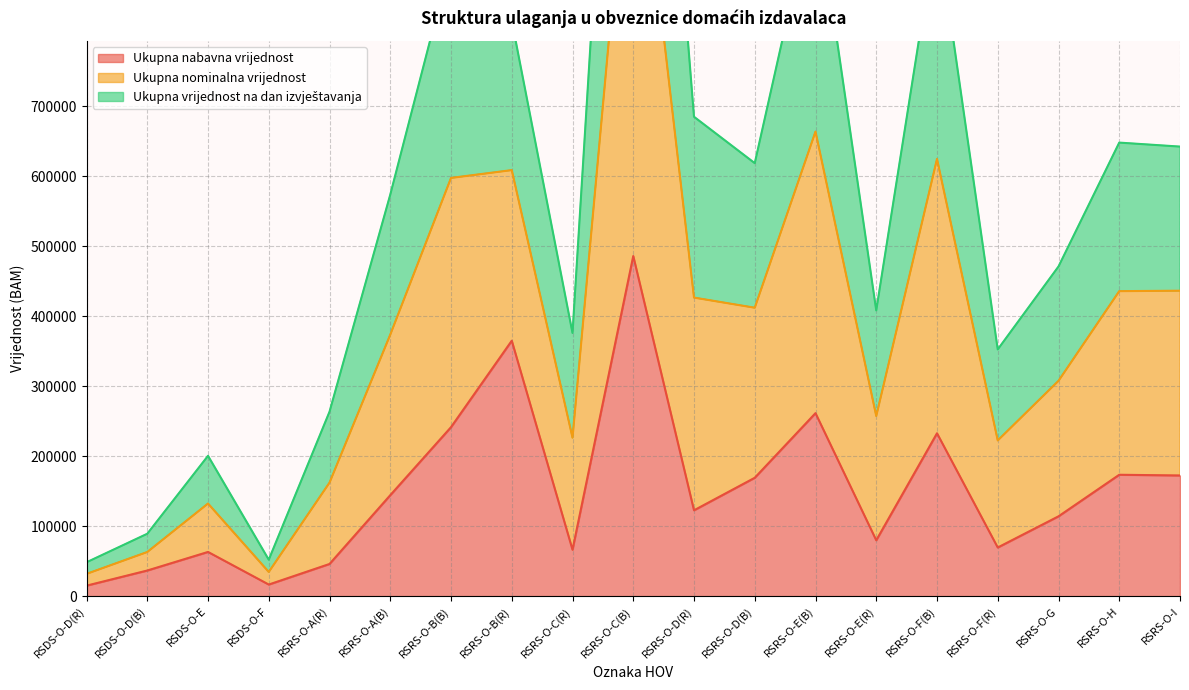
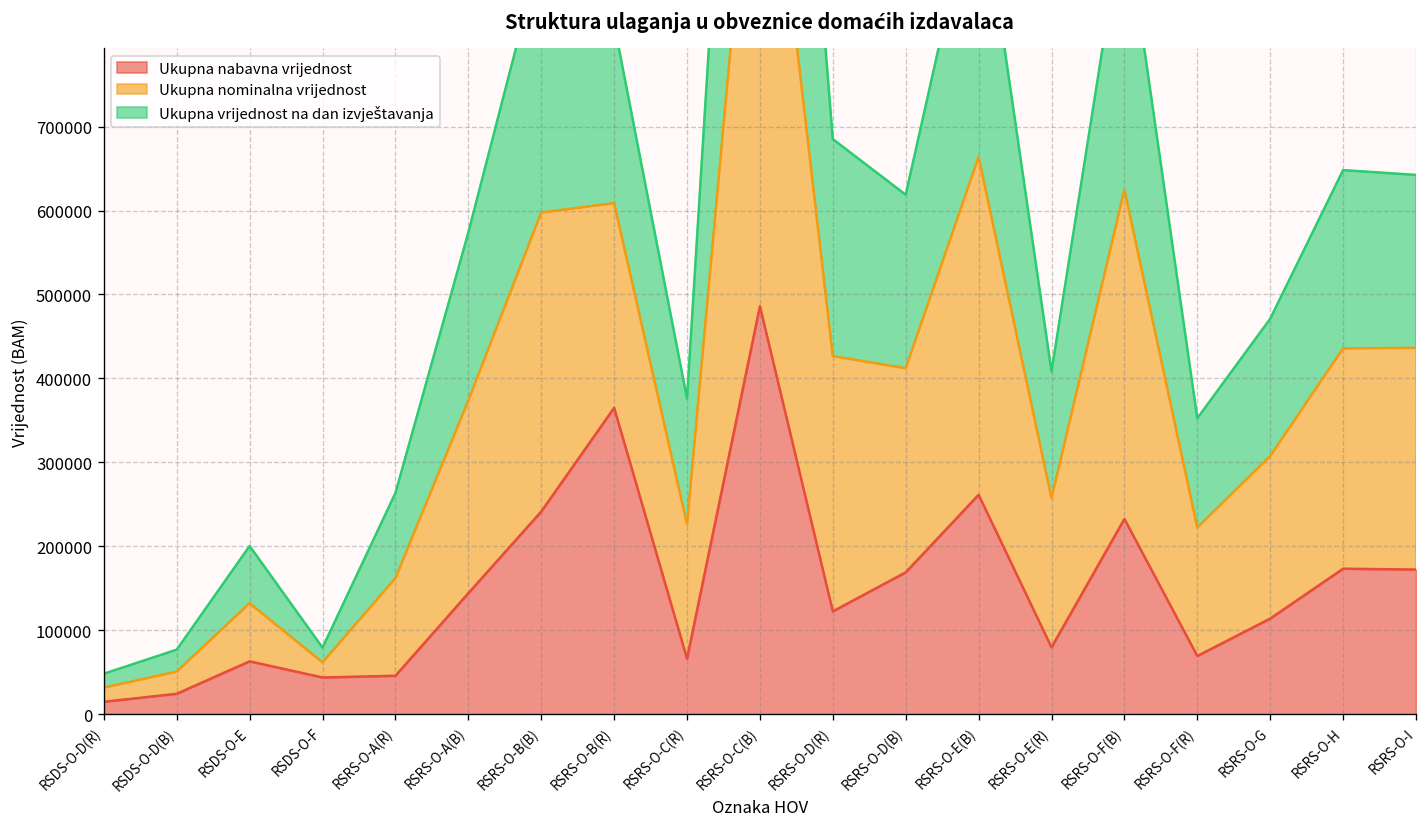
Ukupna nabavna vrijednost, RSDS-O-D(B): 40000 -> 20000
Ukupna nabavna vrijednost, RSDS-O-F: 20000 -> 40000
